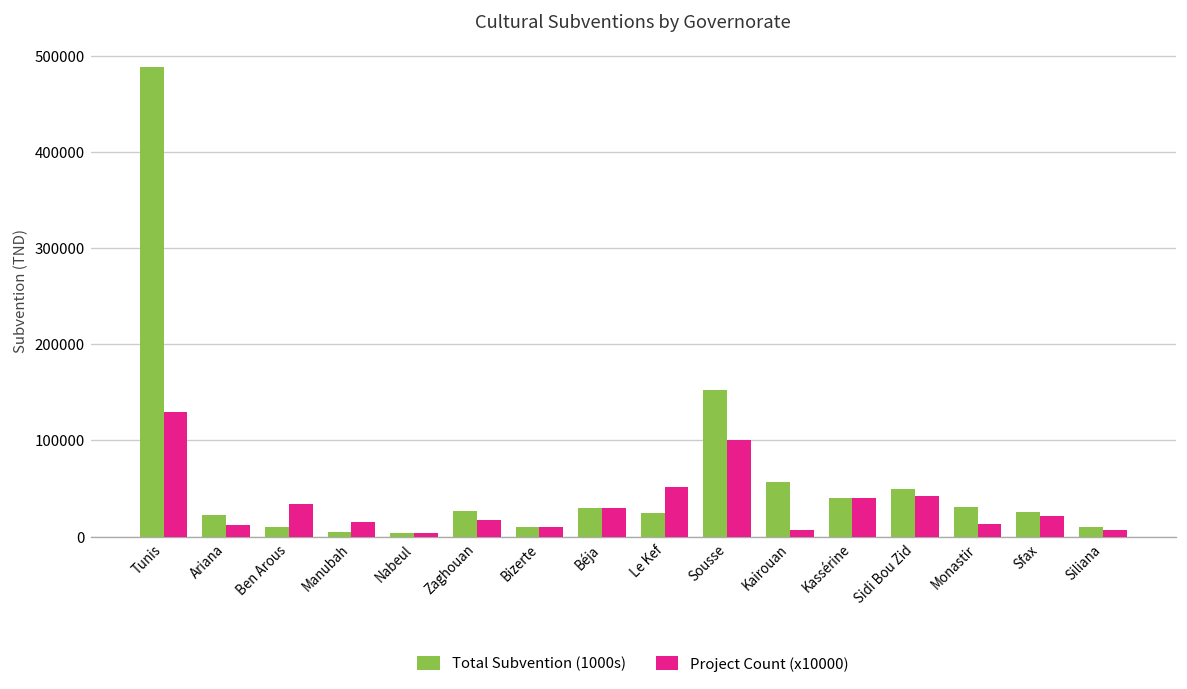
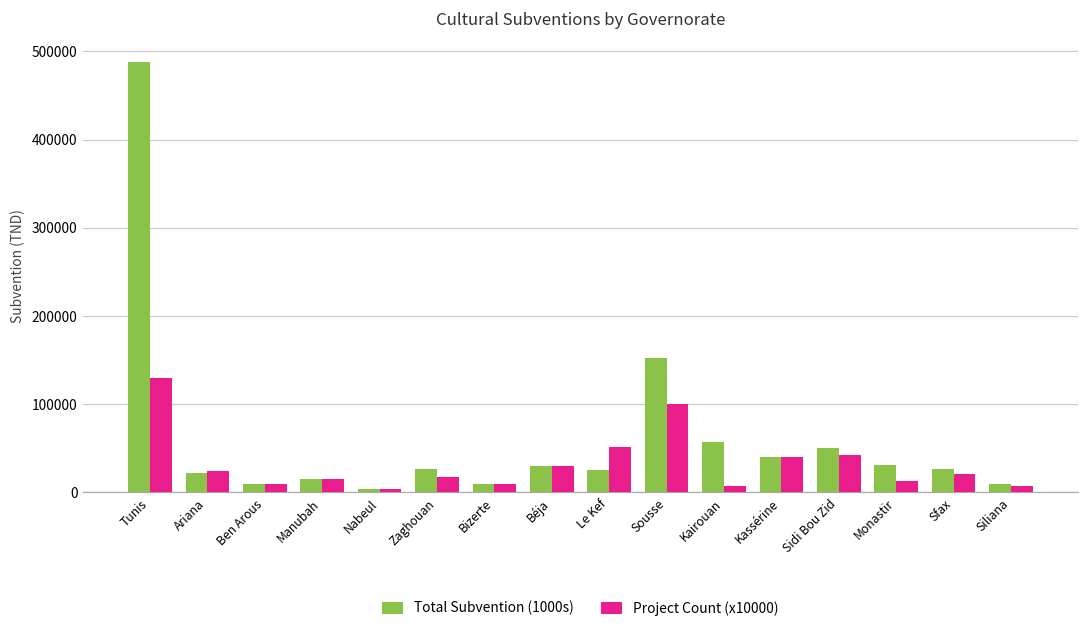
Project Count (x10000), Ariana: 10000 -> 20000
Project Count (x10000), Ben Arous: 30000 -> 10000
Total Subvention (1000s), Manubah: 10000 -> 20000
